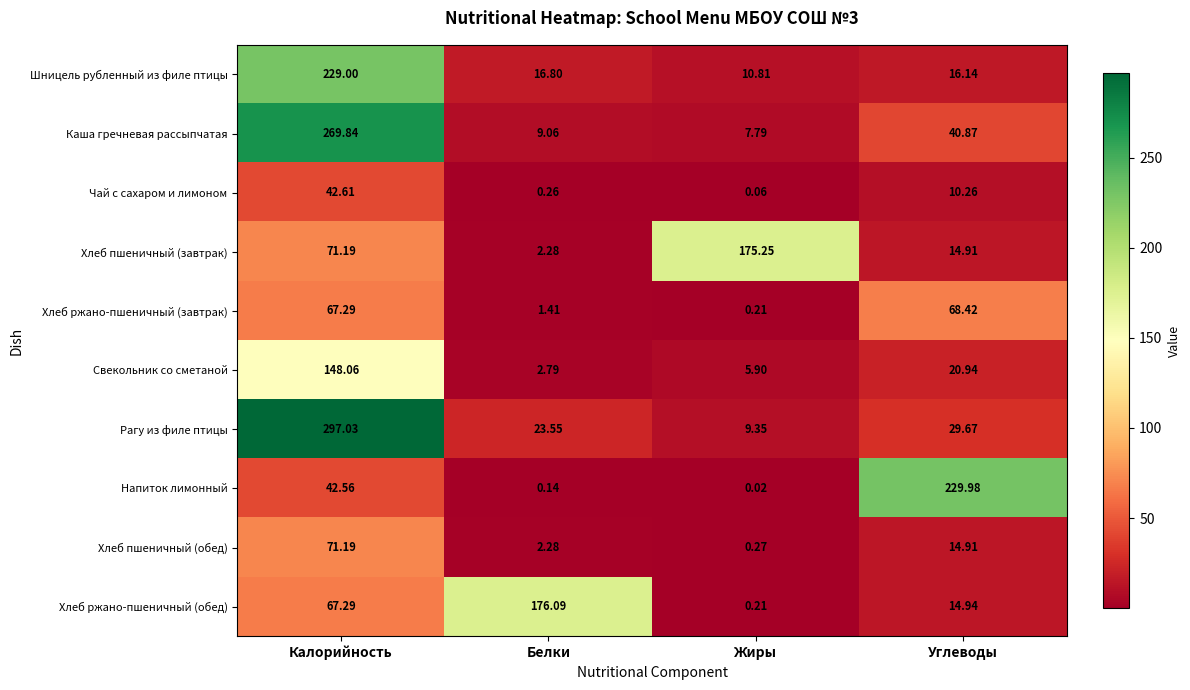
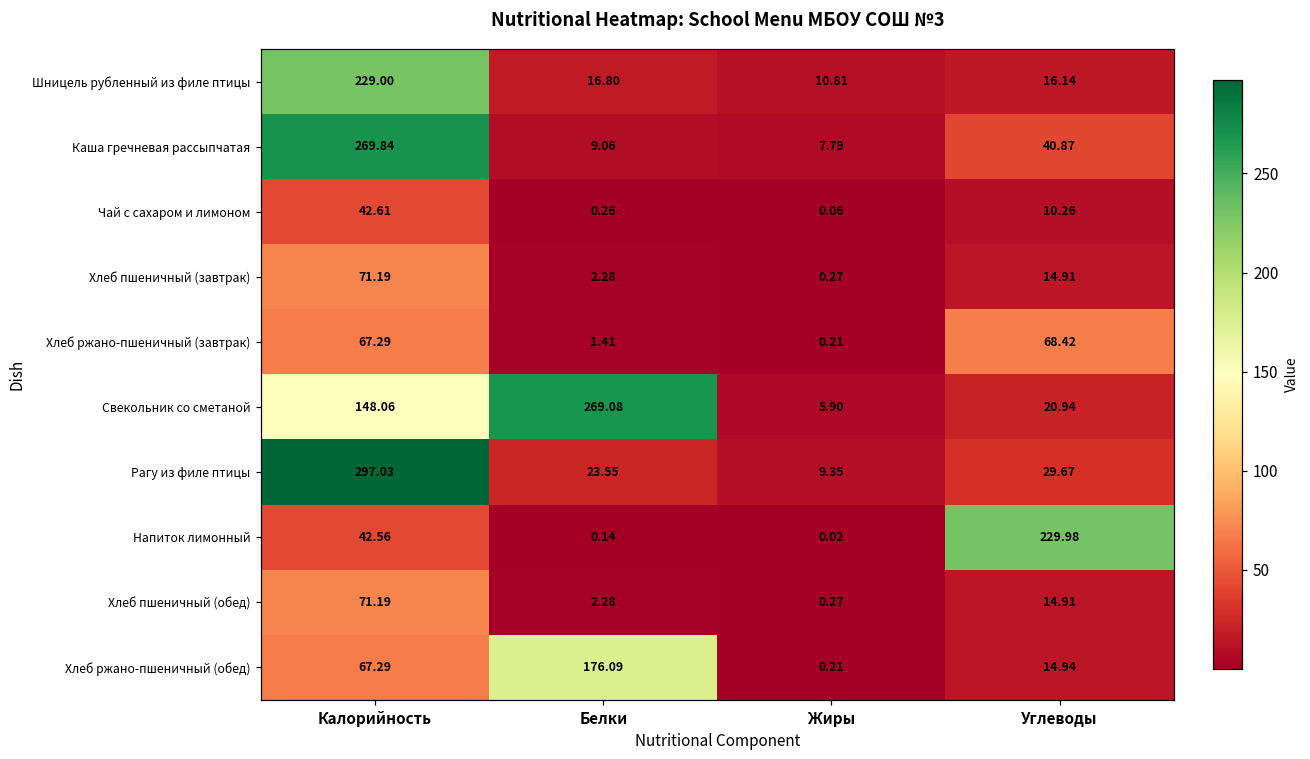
Хлеб пшеничный (завтрак), Жиры: 175.25 -> 0.27
Свекольник со сметаной, Белки: 2.79 -> 269.08
